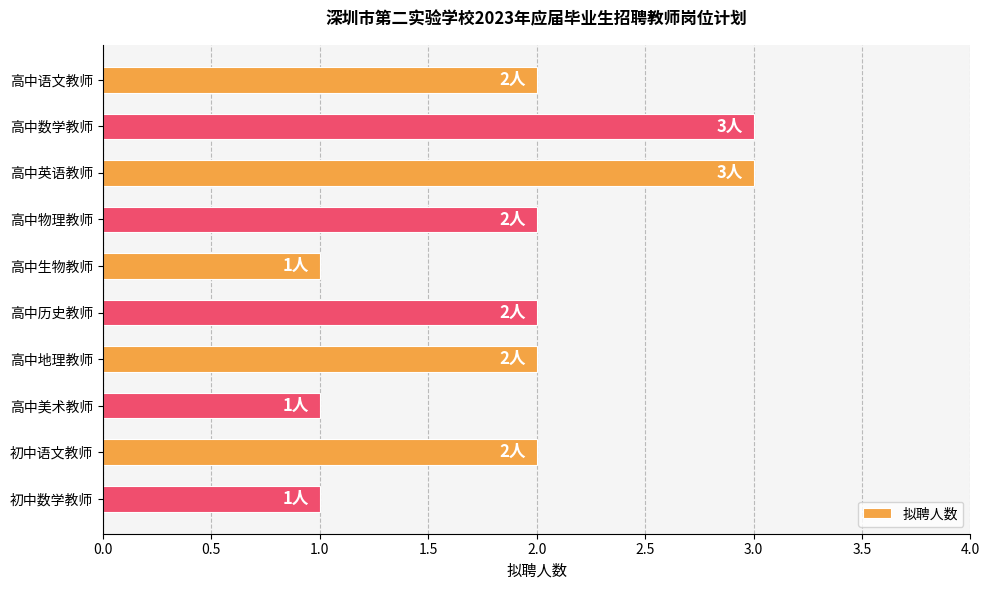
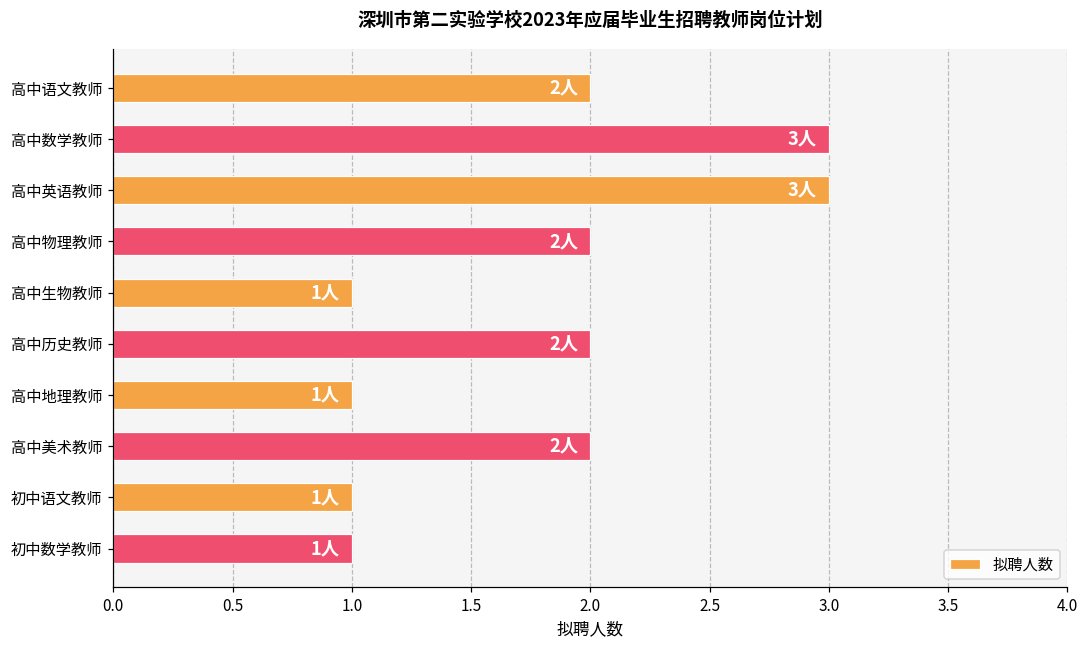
高中地理教师: 2人 -> 1人
高中美术教师: 1人 -> 2人
初中语文教师: 2人 -> 1人
